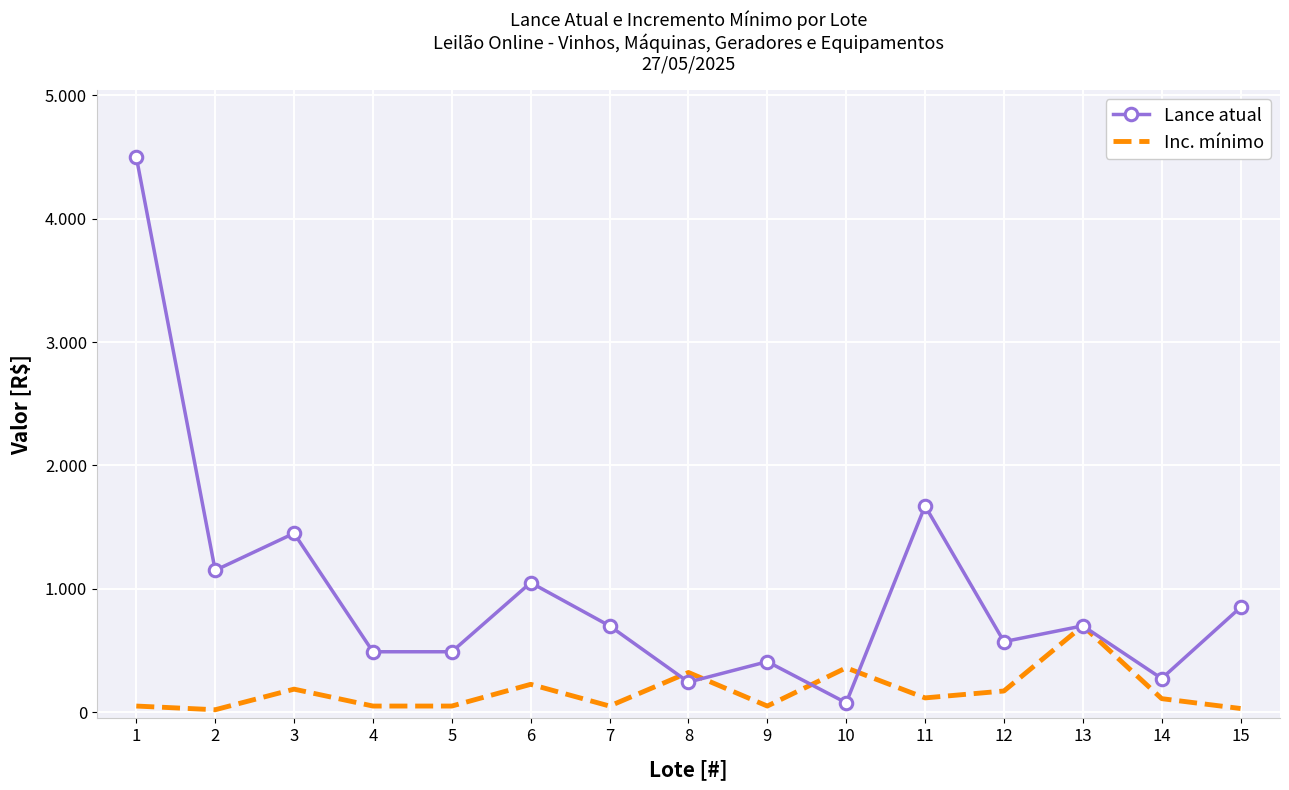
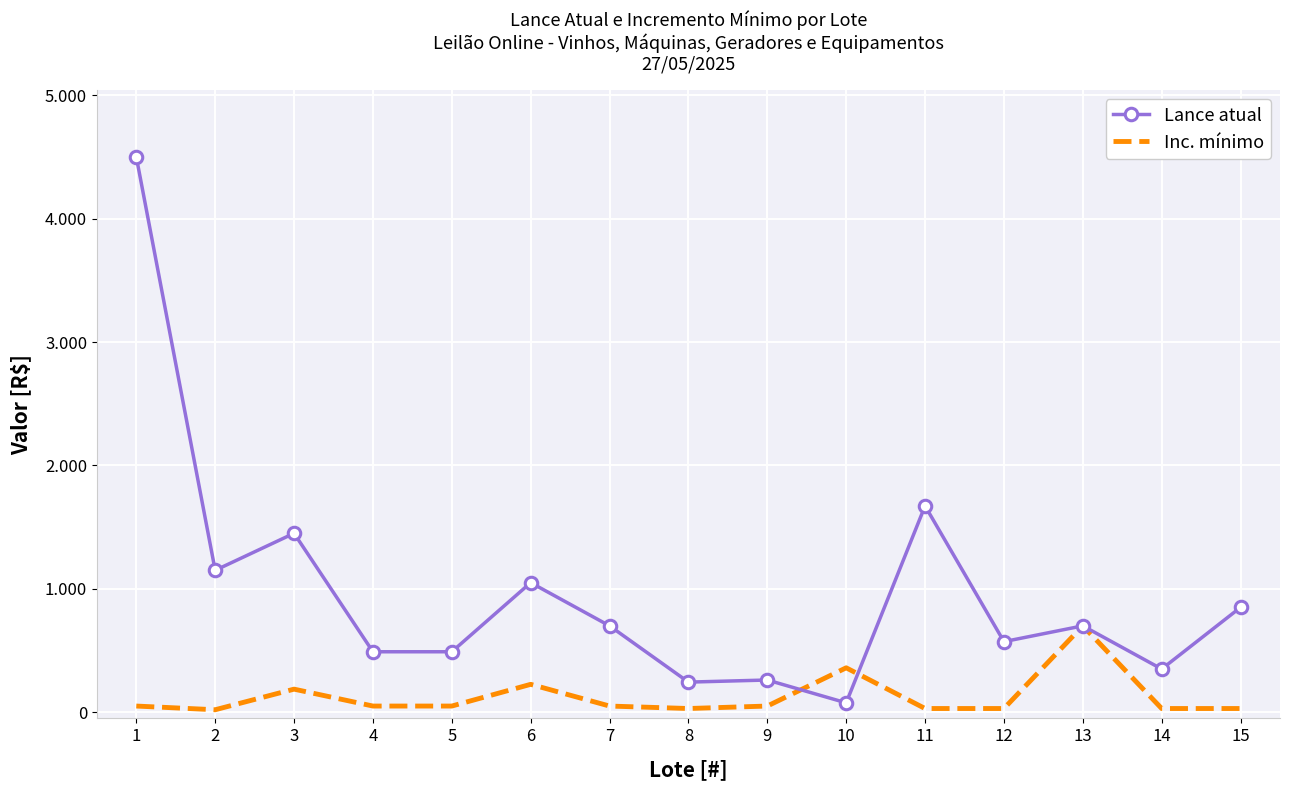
Inc. mínimo, 8: 0.32 -> 0.03
Lance atual, 9: 0.41 -> 0.26
Inc. mínimo, 11: 0.12 -> 0.03
Inc. mínimo, 12: 0.17 -> 0.03
Lance atual, 14: 0.27 -> 0.35
Inc. mínimo, 14: 0.11 -> 0.03
